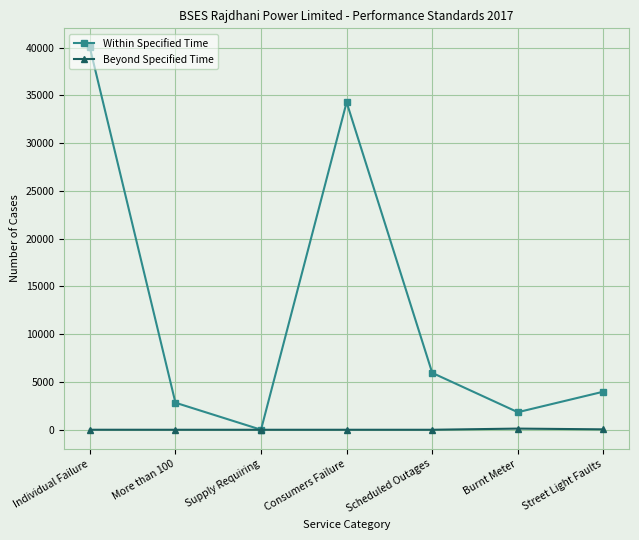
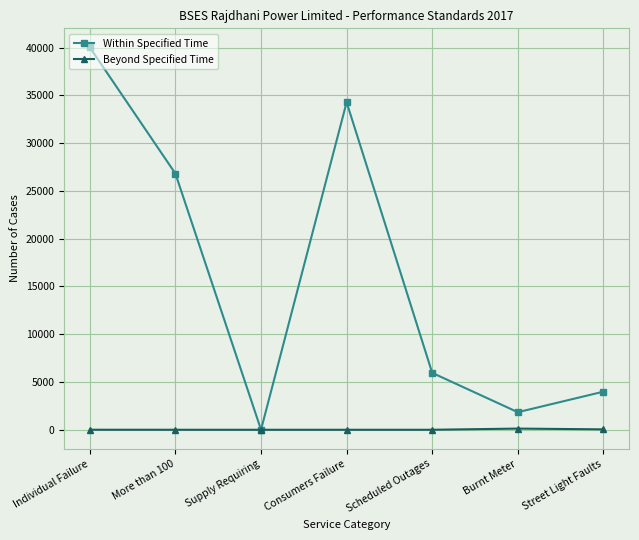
Within Specified Time, More than 100: 3000 -> 27000
